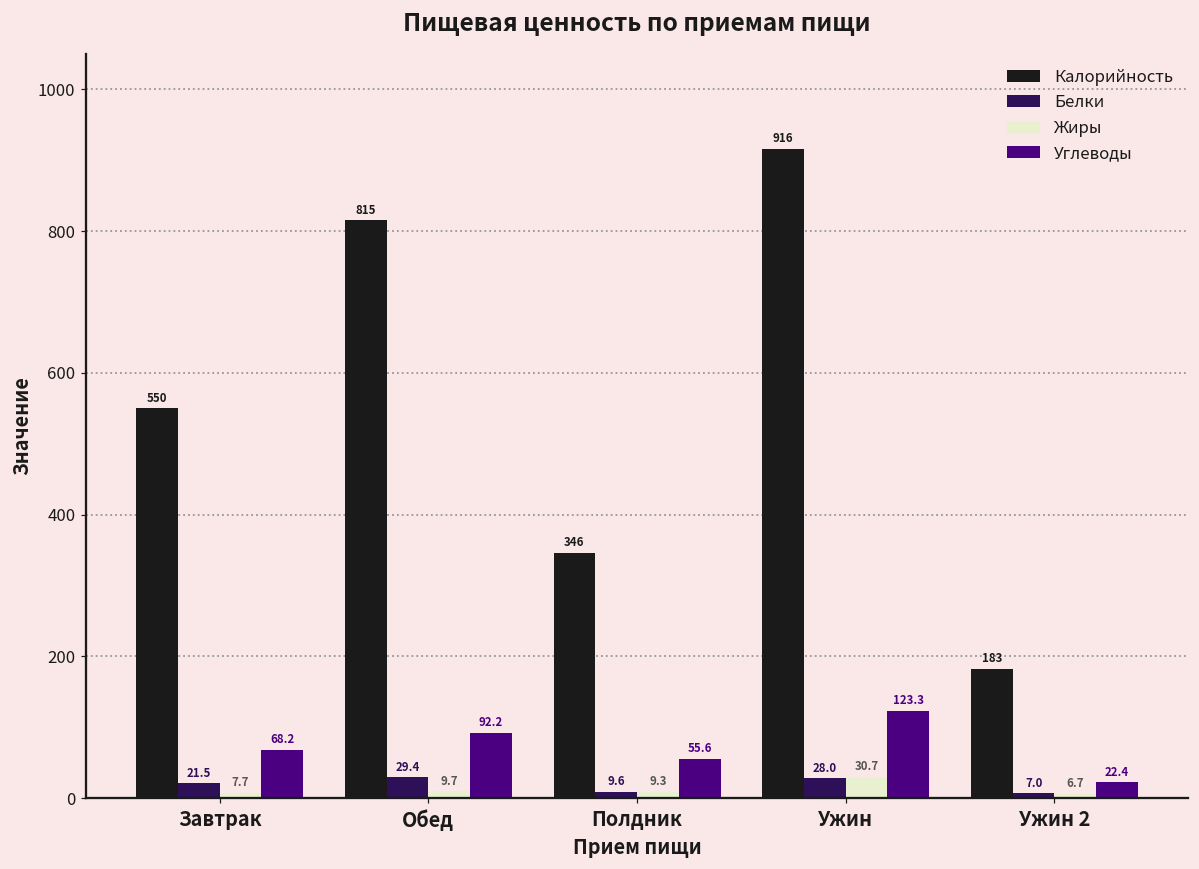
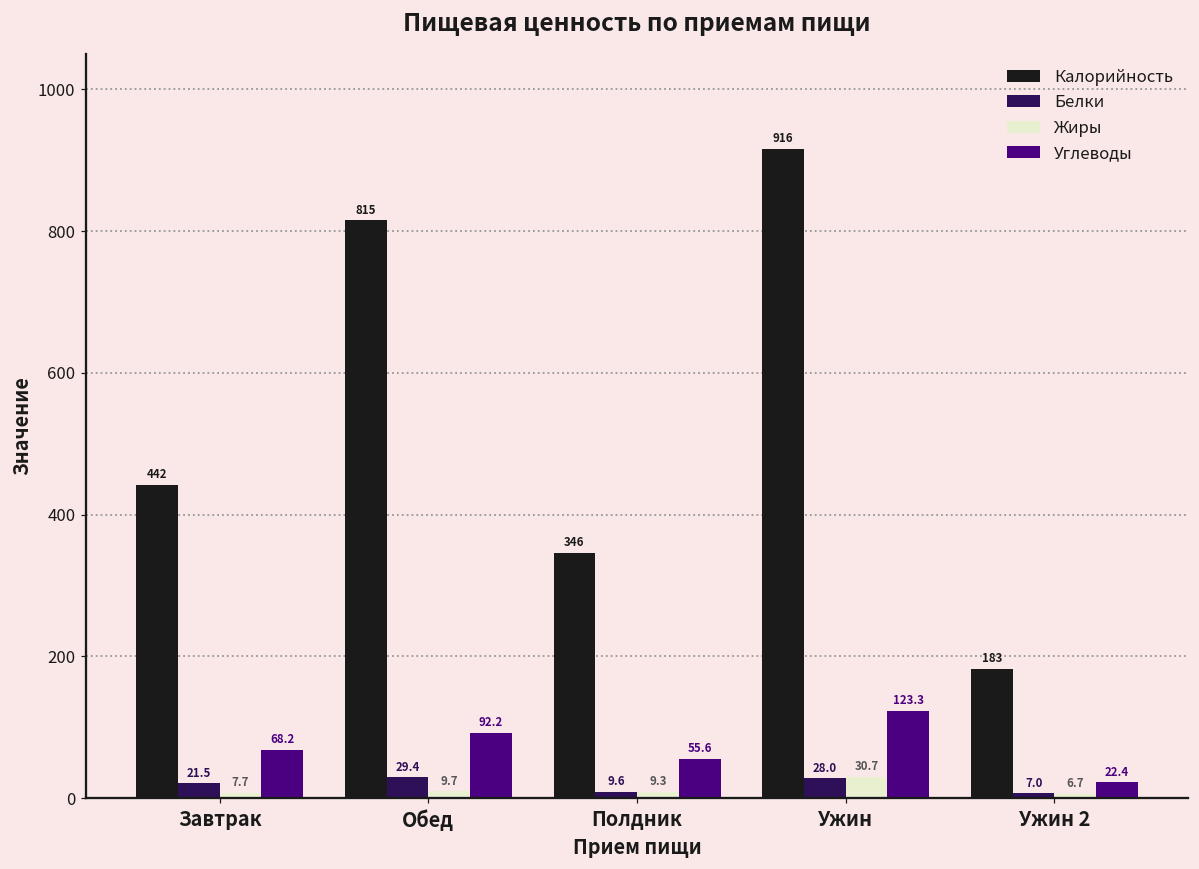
Калорийность, Завтрак: 550 -> 442
